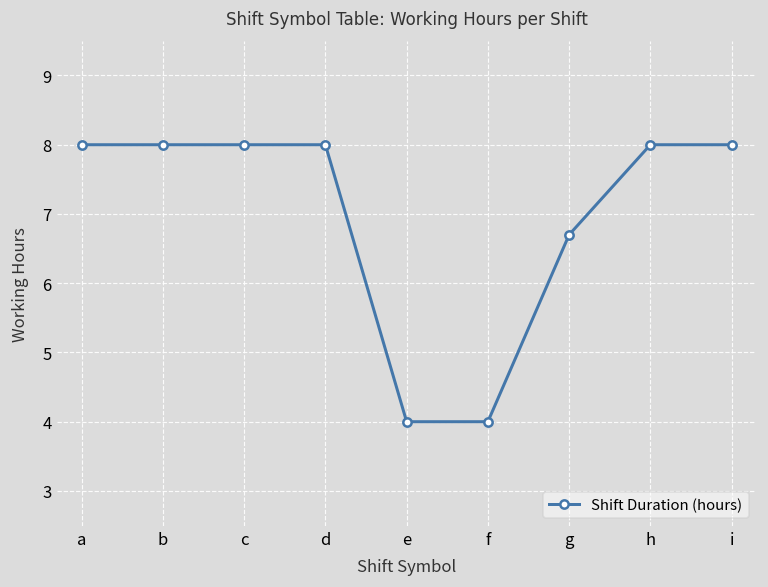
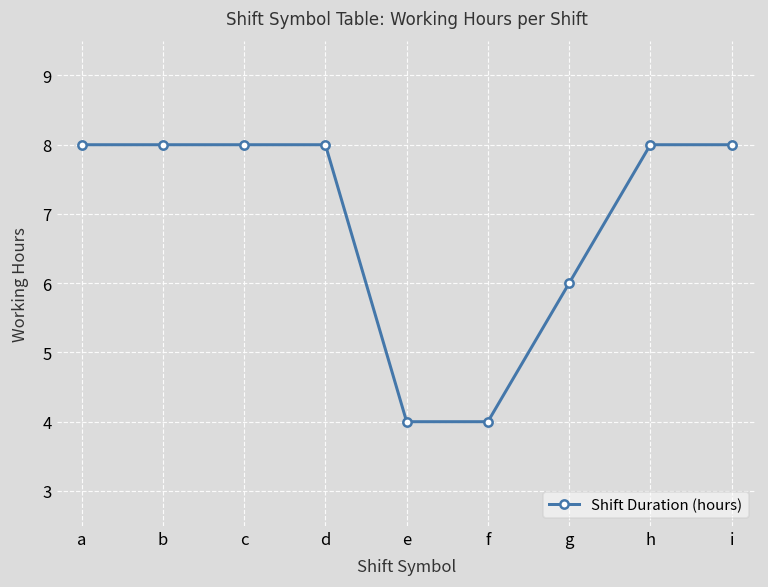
g: 6.7 -> 6.0
